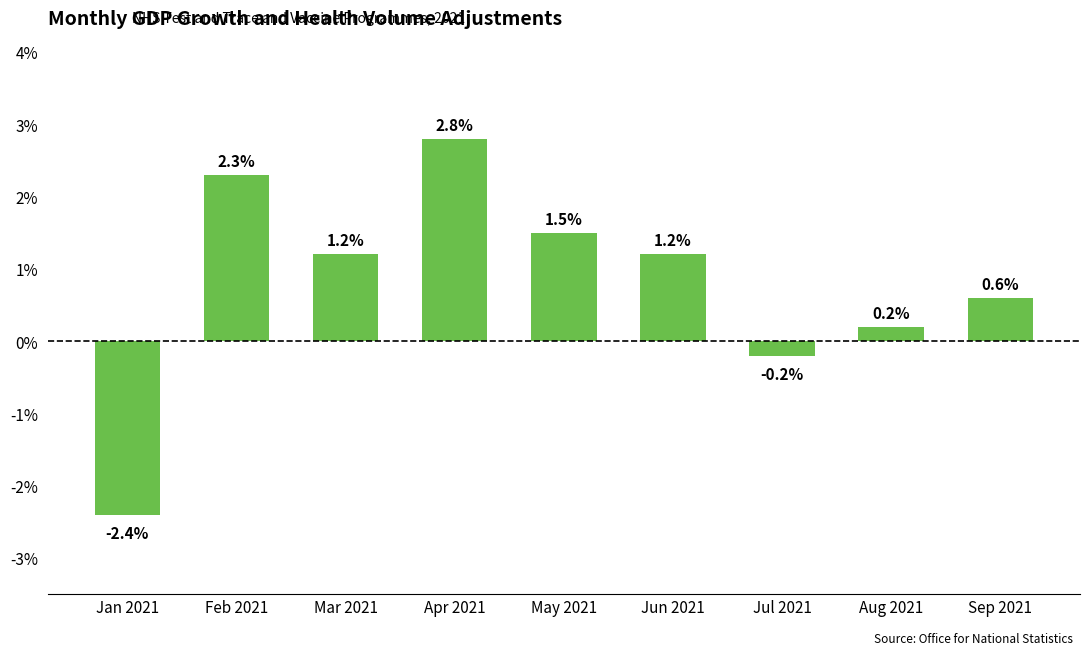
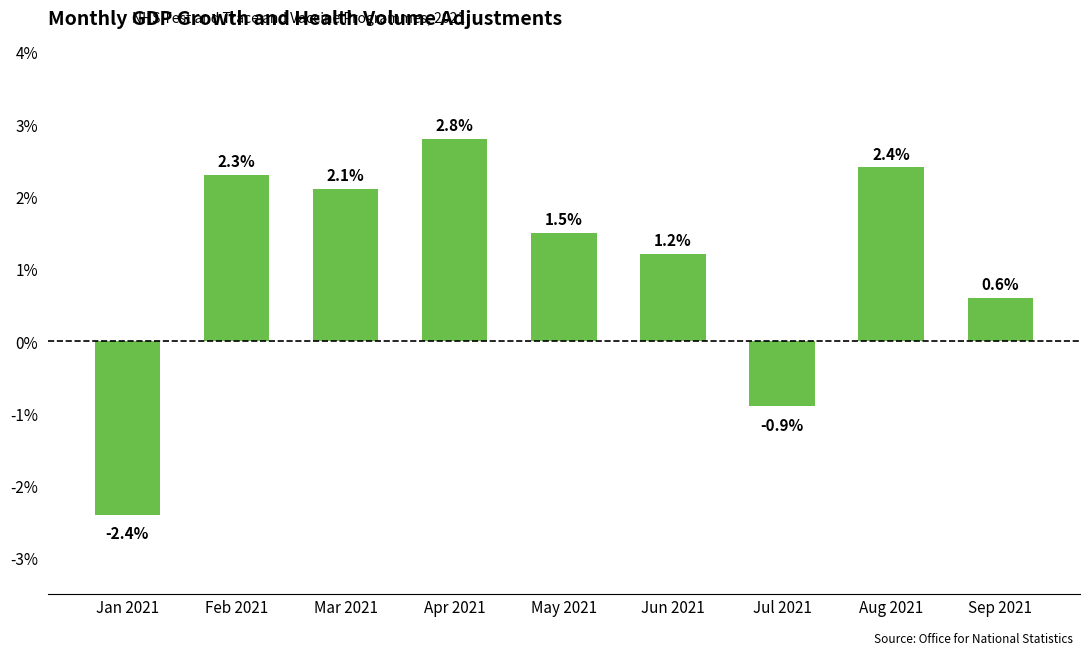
Mar 2021: 1.2% -> 2.1%
Jul 2021: -0.2% -> -0.9%
Aug 2021: 0.2% -> 2.4%
